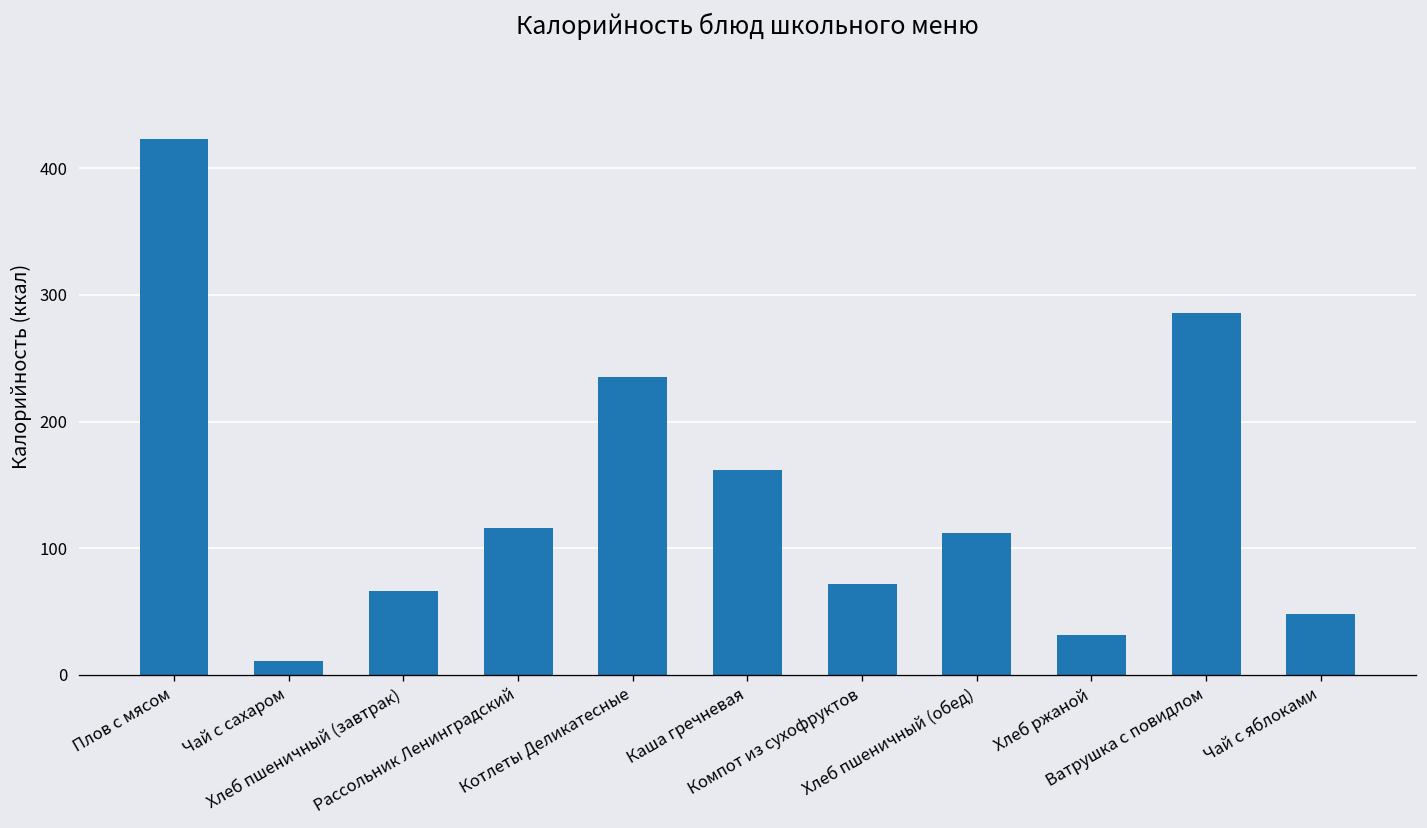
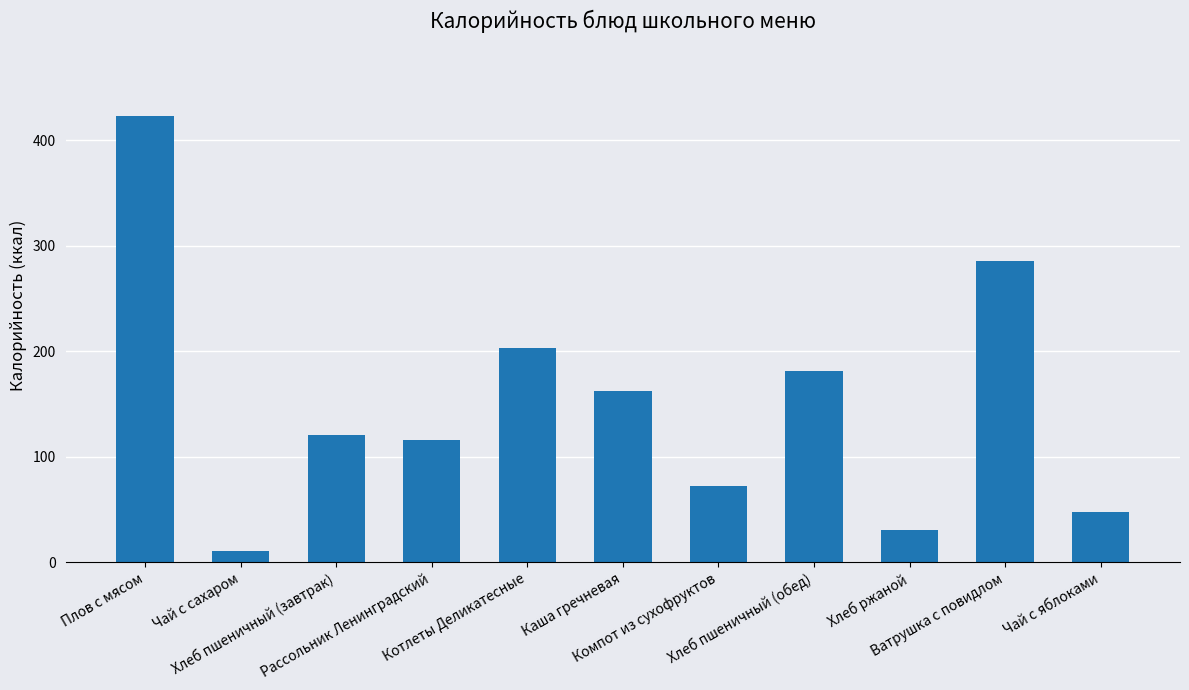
Хлеб пшеничный (завтрак): 66 -> 121
Котлеты Деликатесные: 235 -> 203
Хлеб пшеничный (обед): 112 -> 181
